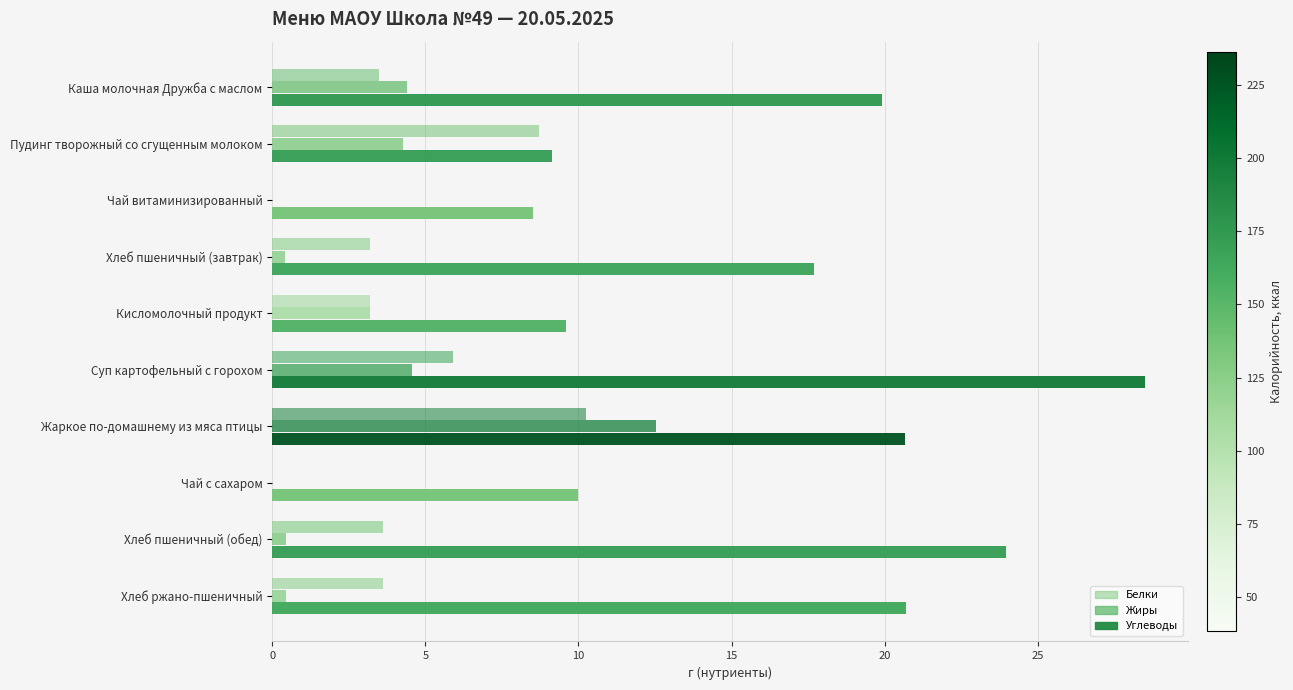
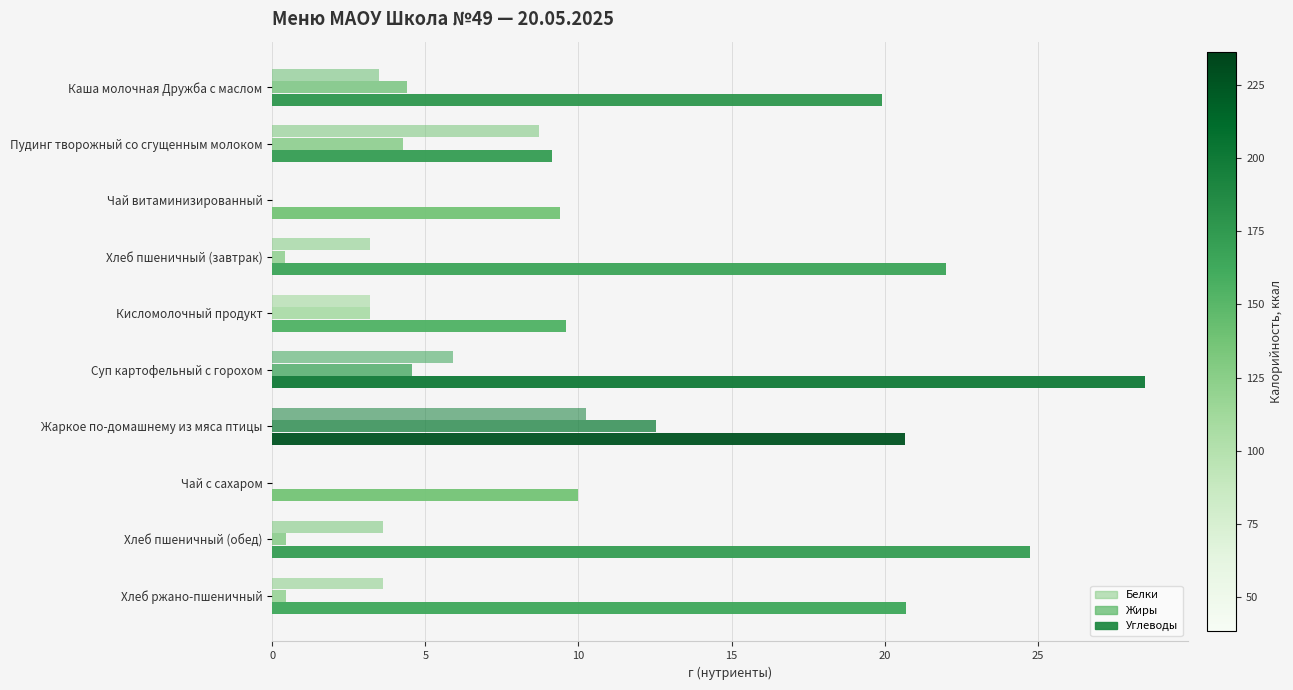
Углеводы, Чай витаминизированный: 8.5 -> 9.4
Углеводы, Хлеб пшеничный (завтрак): 17.7 -> 22.0
Углеводы, Хлеб пшеничный (обед): 24.0 -> 24.8
